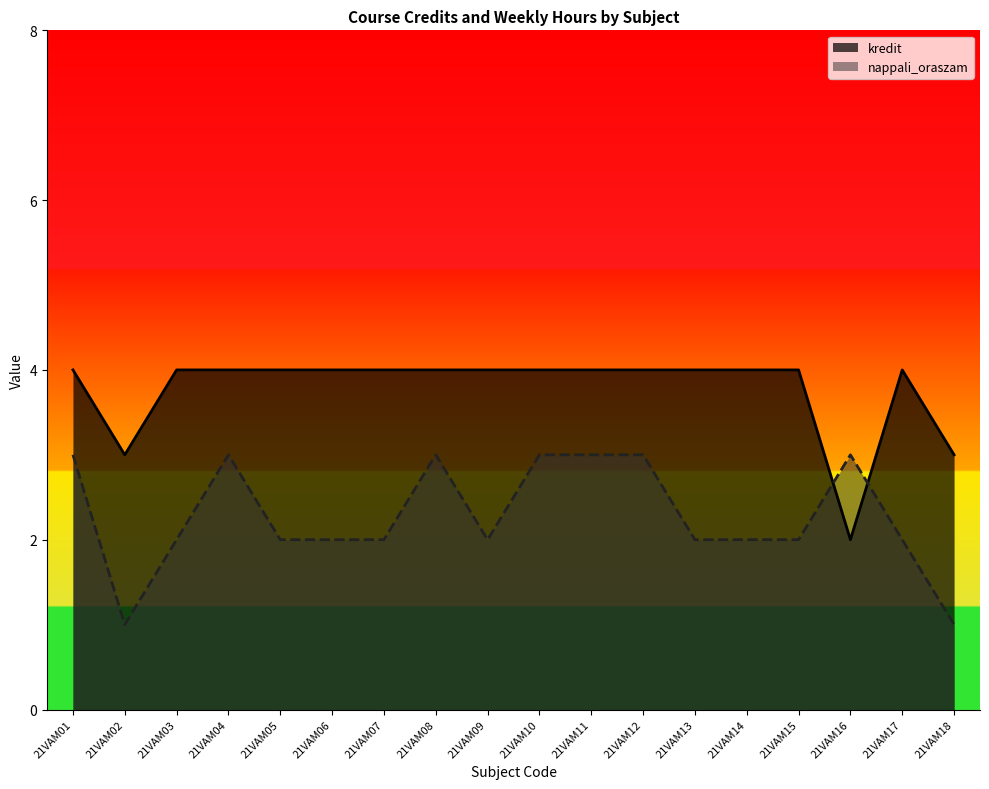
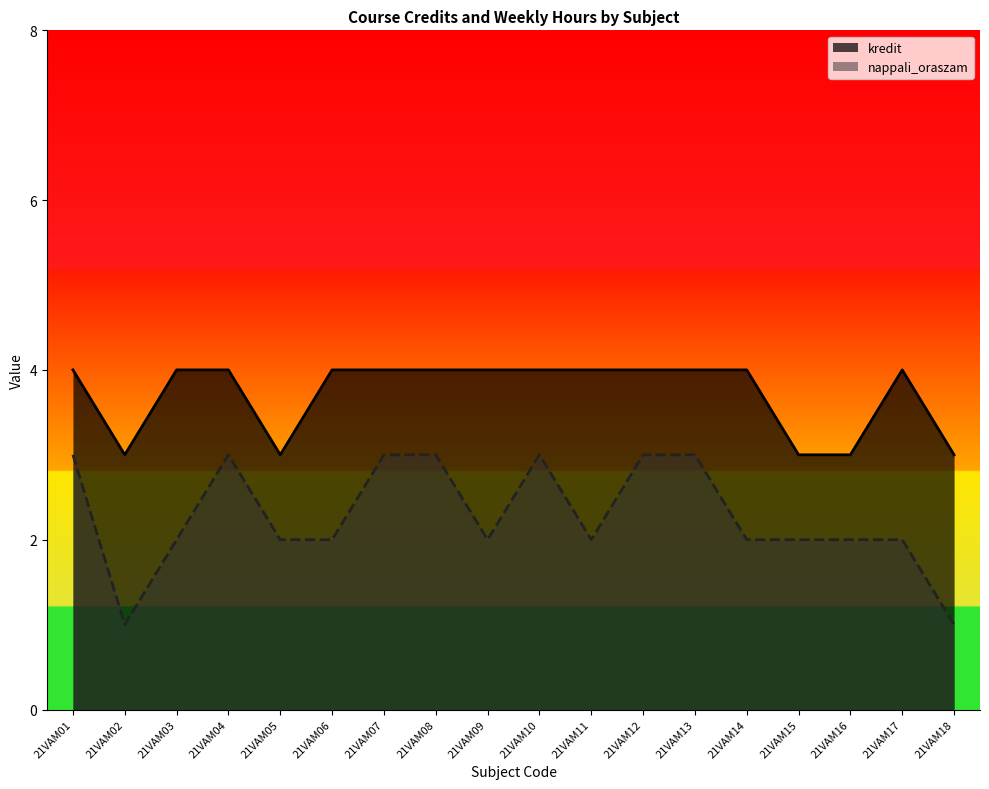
kredit, 21VAM05: 4 -> 3
nappali_oraszam, 21VAM07: 2 -> 3
nappali_oraszam, 21VAM11: 3 -> 2
nappali_oraszam, 21VAM13: 2 -> 3
kredit, 21VAM15: 4 -> 3
kredit, 21VAM16: 2 -> 3
nappali_oraszam, 21VAM16: 3 -> 2
